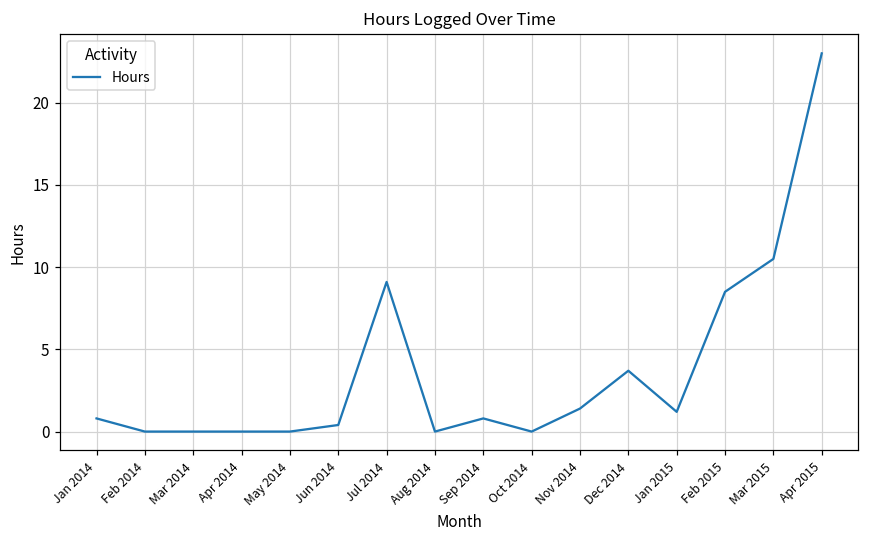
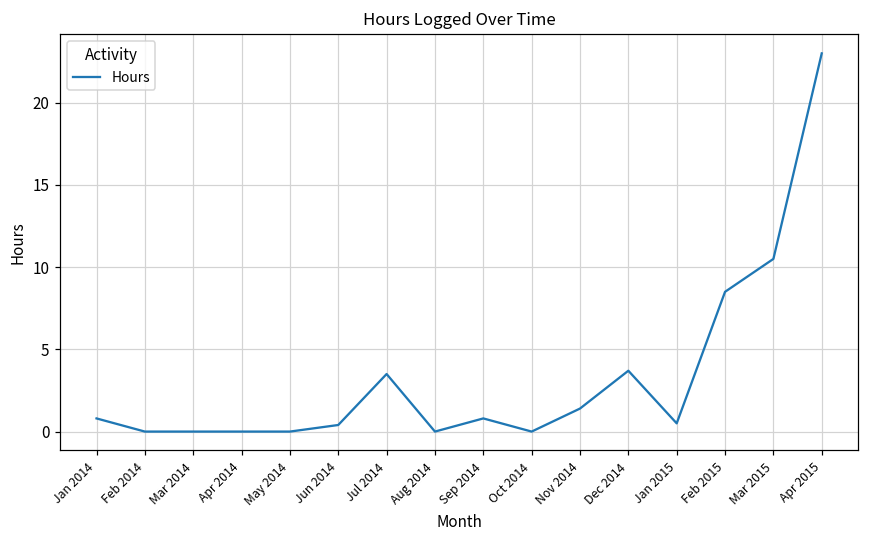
Jul 2014: 9.1 -> 3.5
Jan 2015: 1.2 -> 0.5
